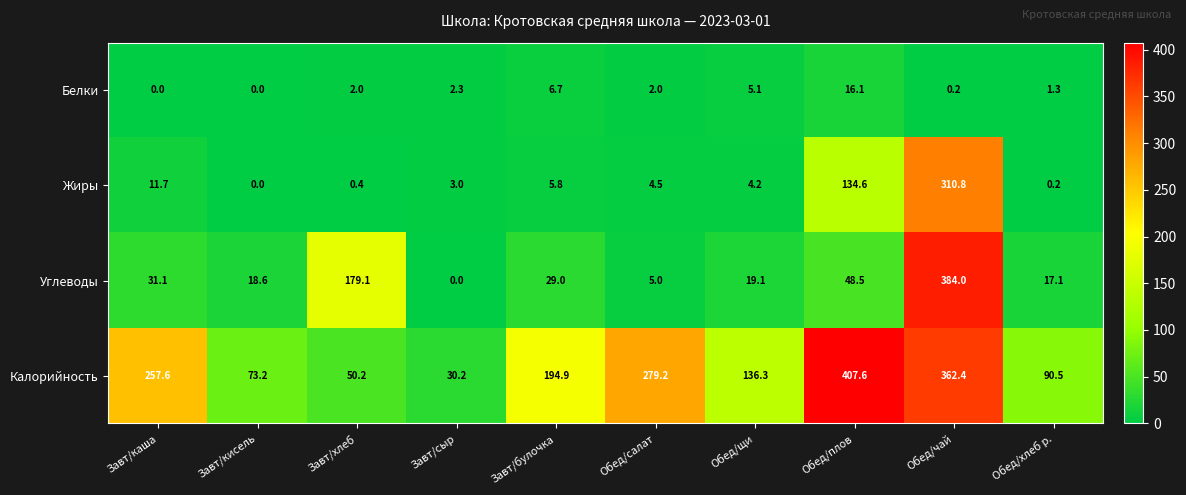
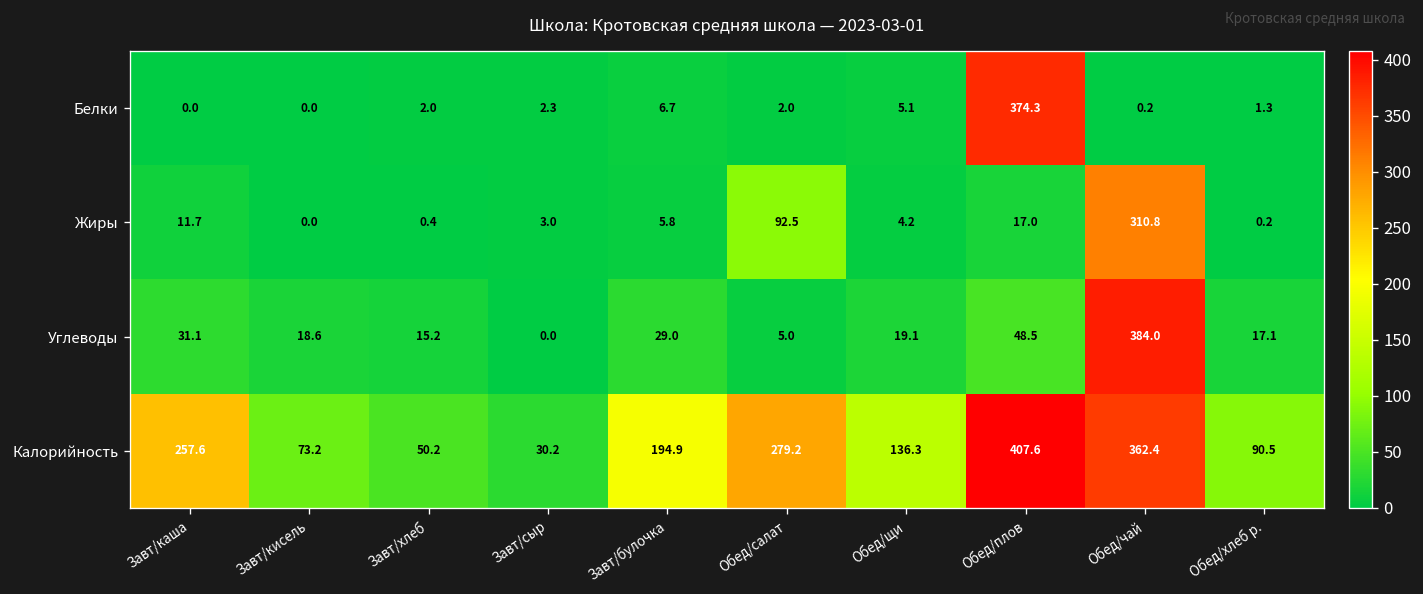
Белки, Обед/плов: 16.1 -> 374.3
Жиры, Обед/салат: 4.5 -> 92.5
Жиры, Обед/плов: 134.6 -> 17.0
Углеводы, Завт/хлеб: 179.1 -> 15.2
